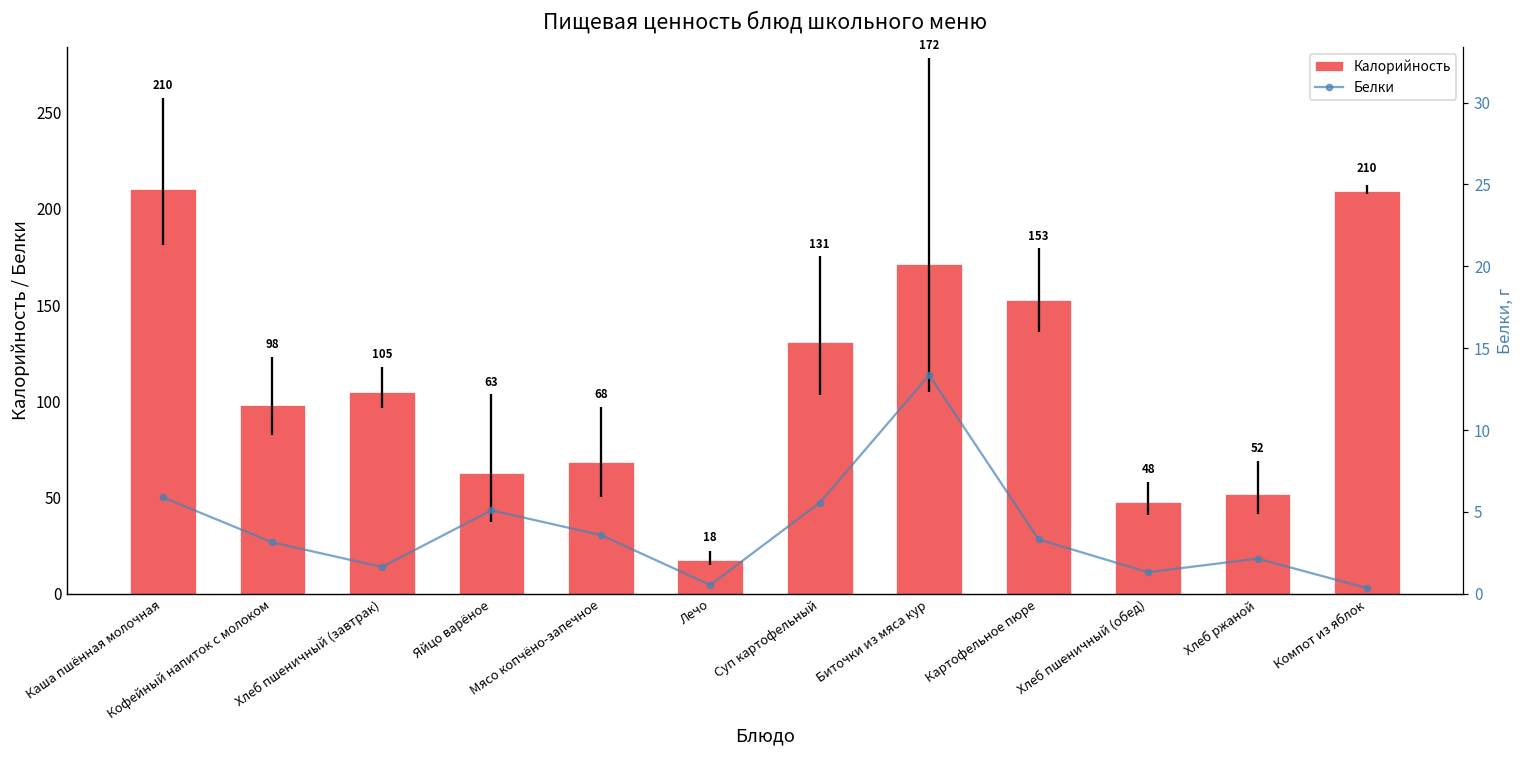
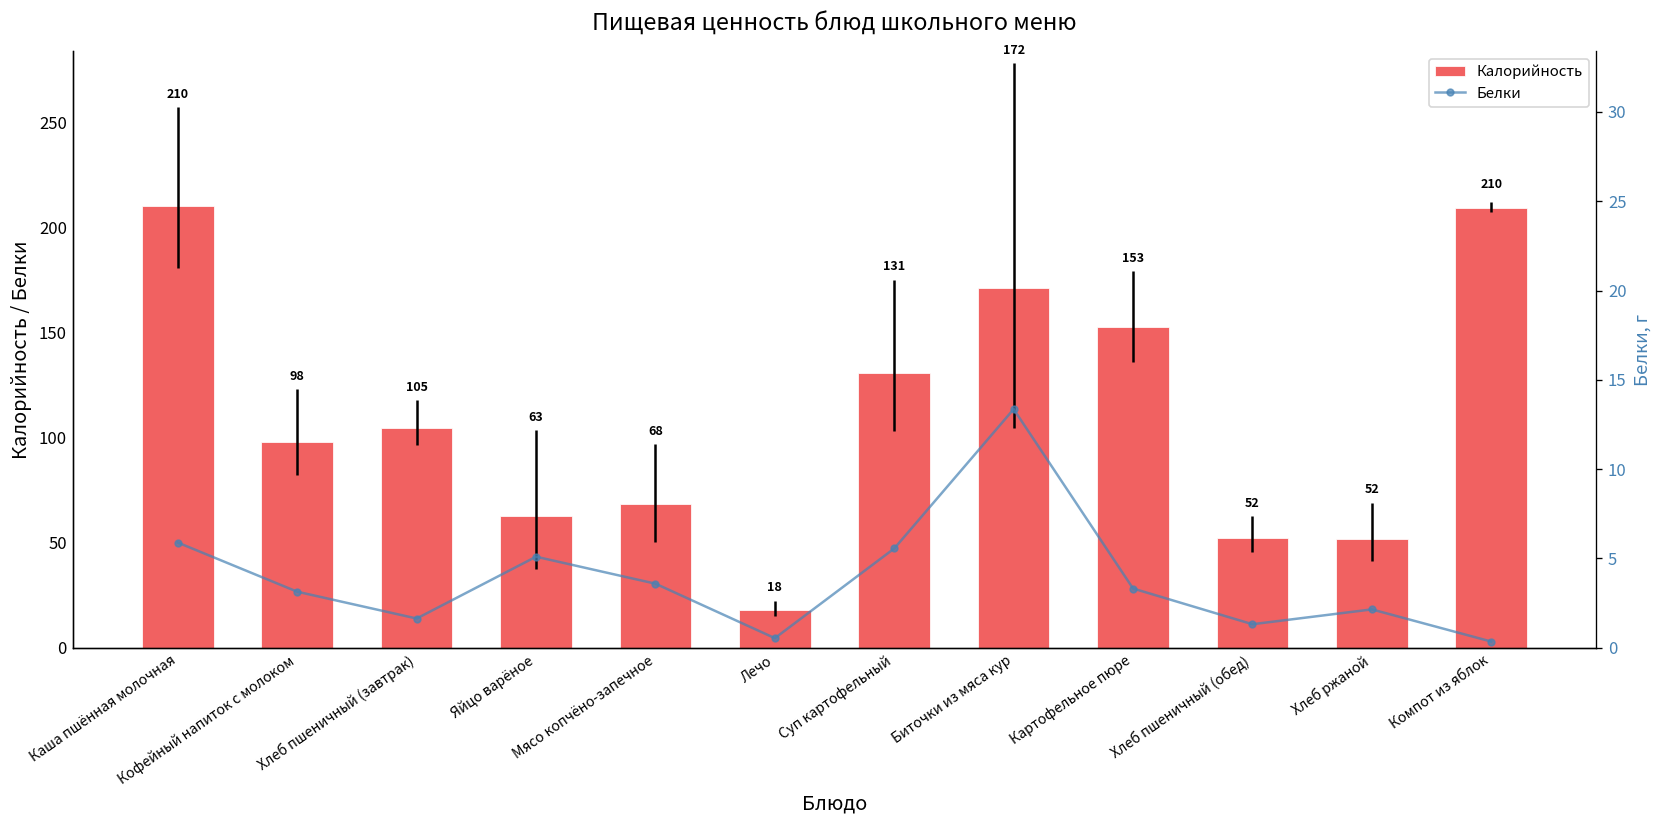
Калорийность, Хлеб пшеничный (обед): 48 -> 52
